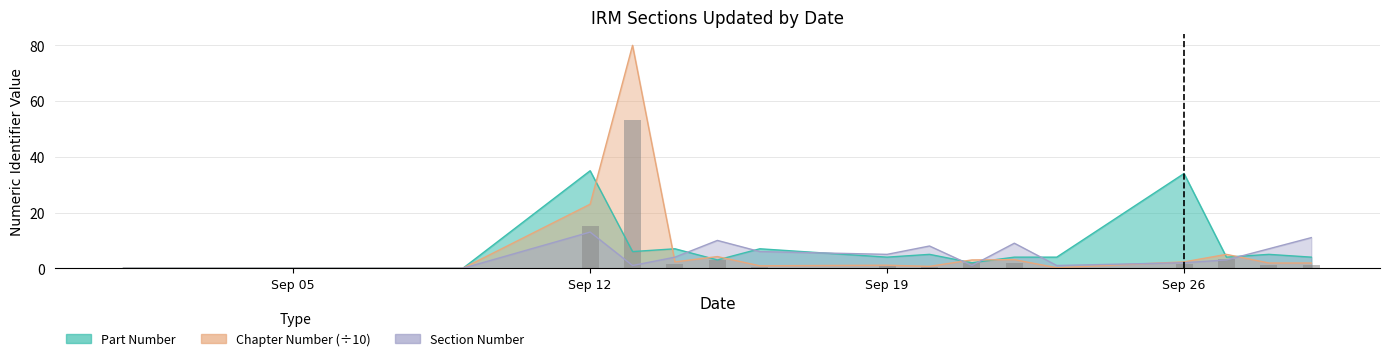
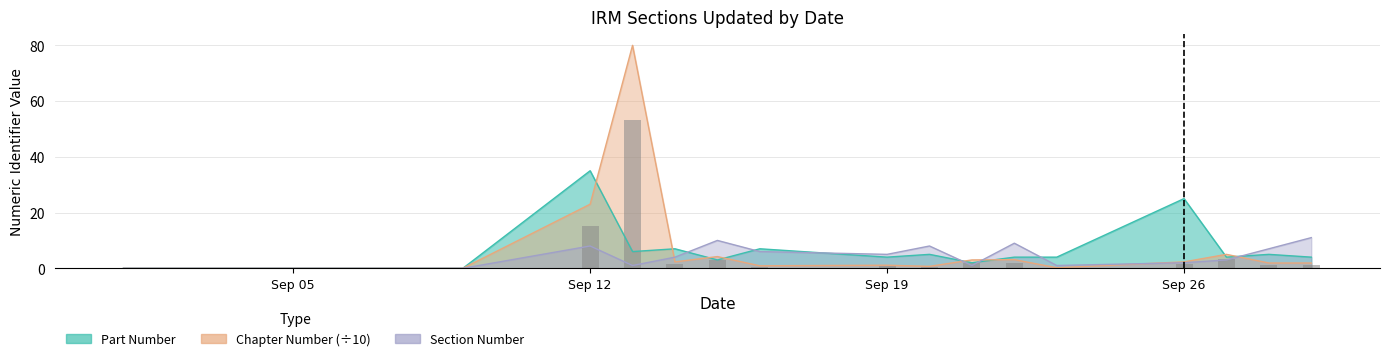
Section Number, Sep 12: 13 -> 8
Part Number, Sep 26: 34 -> 25
